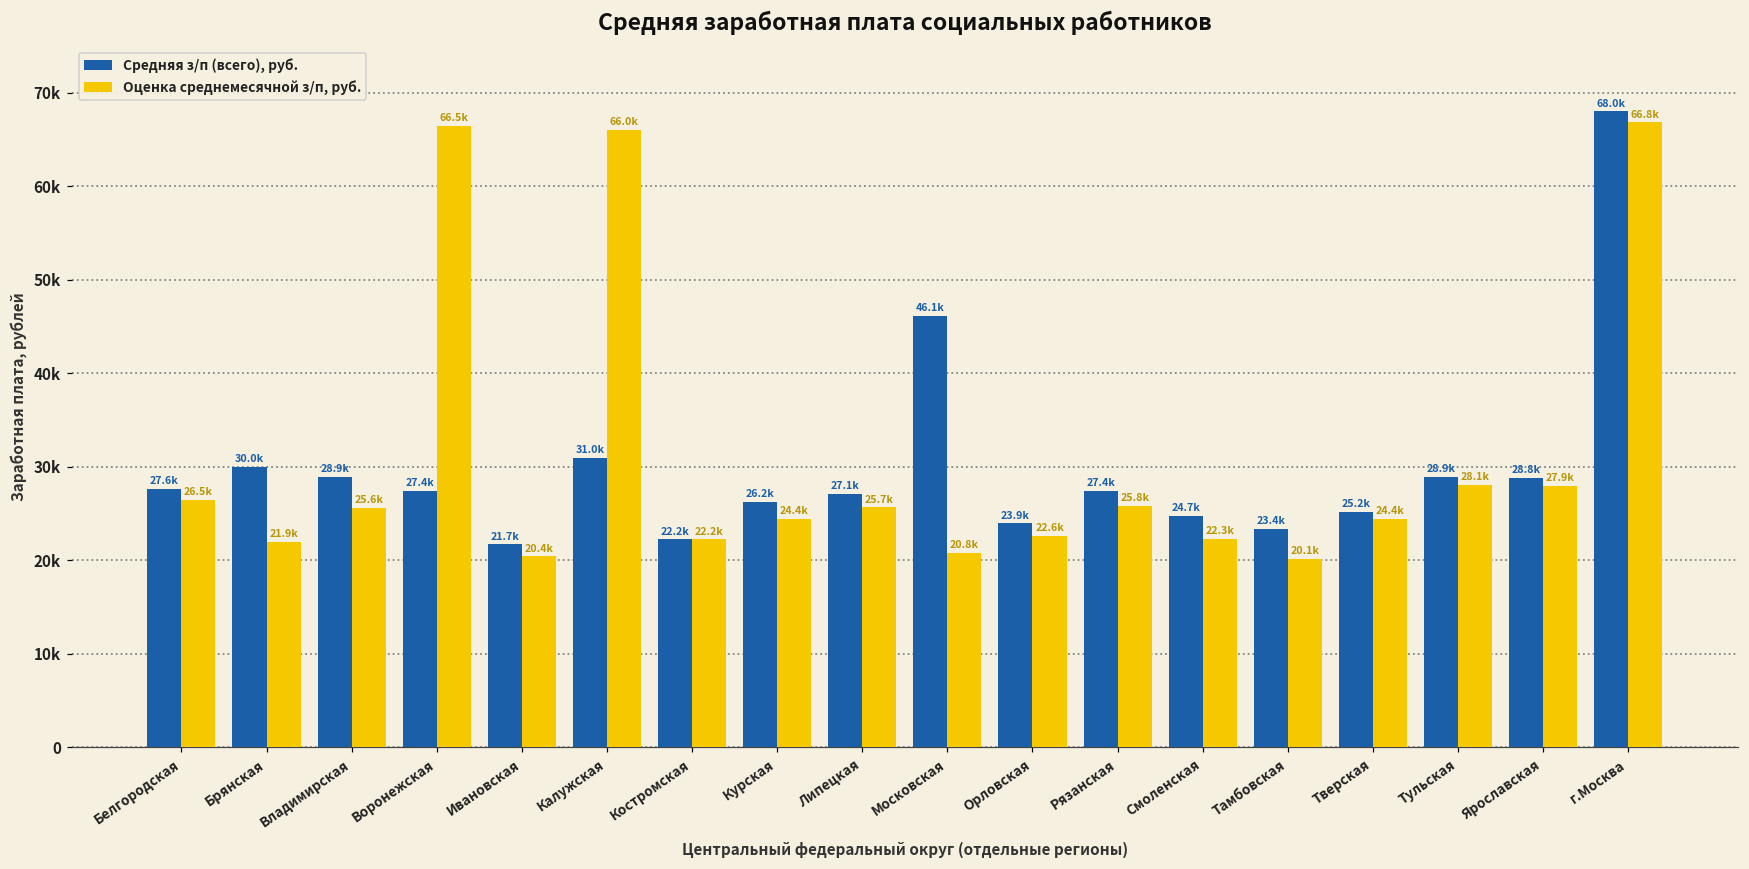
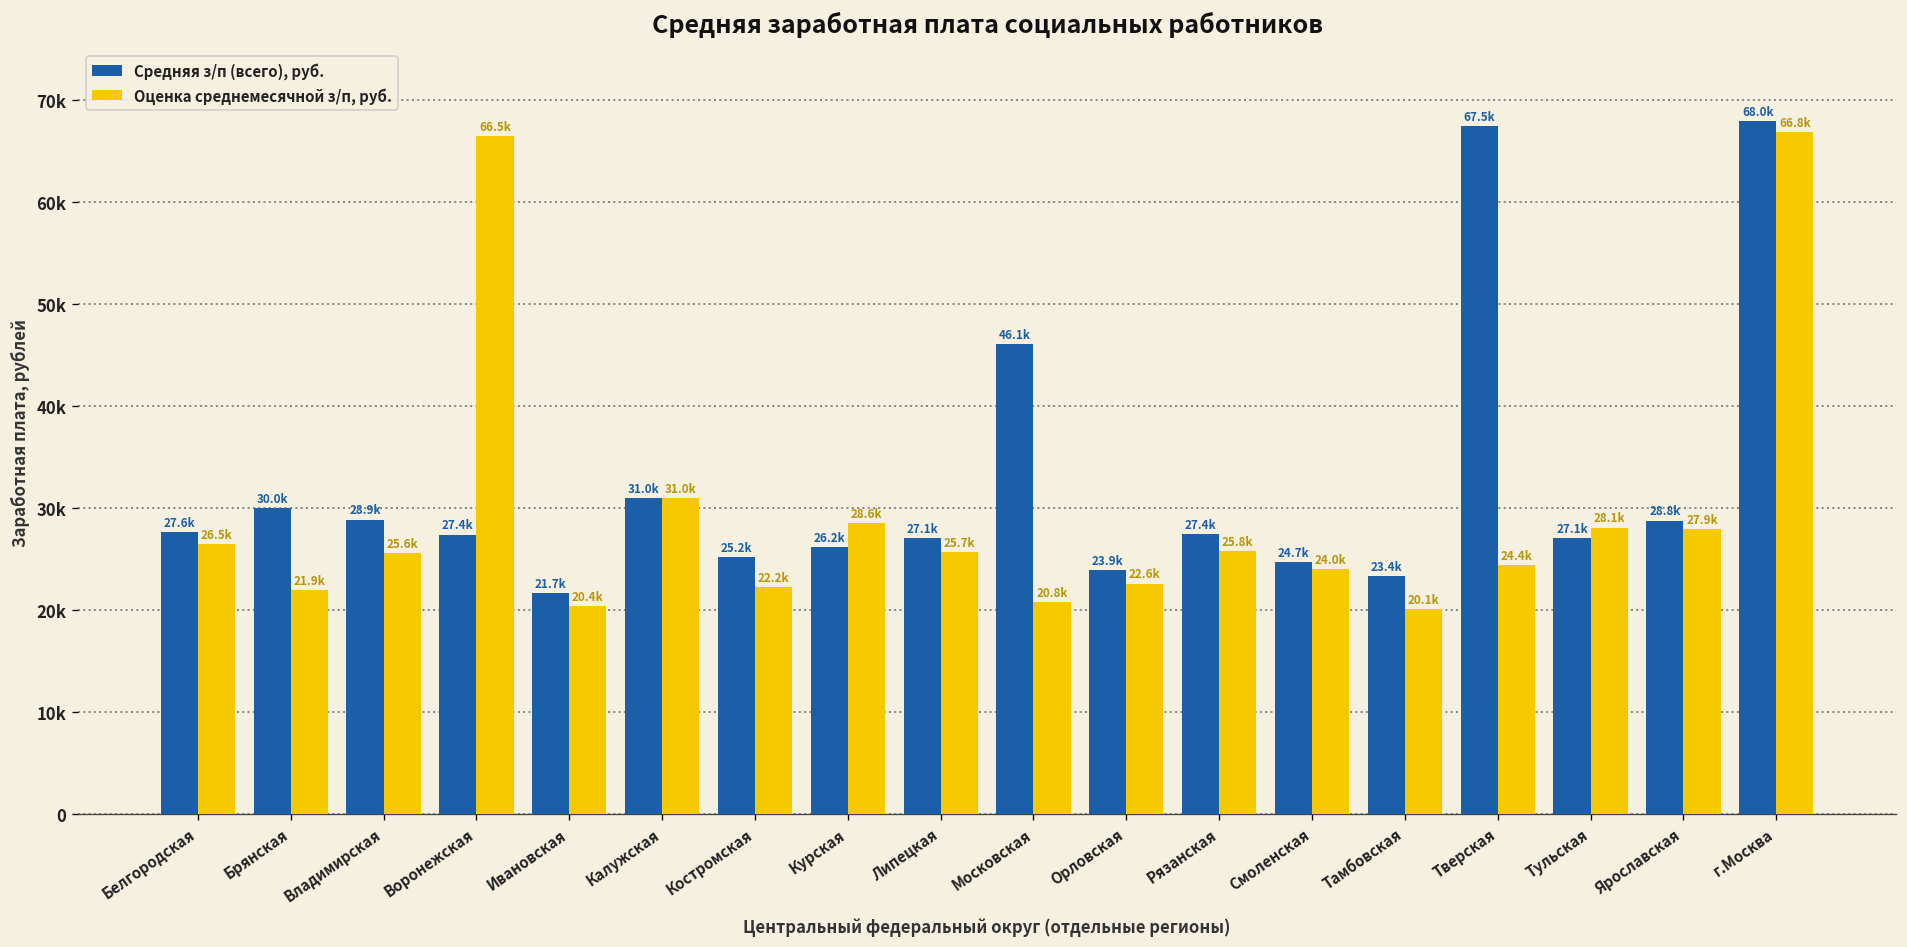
Оценка среднемесячной з/п, руб., Калужская: 66.0k -> 31.0k
Средняя з/п (всего), руб., Костромская: 22.2k -> 25.2k
Оценка среднемесячной з/п, руб., Курская: 24.4k -> 28.6k
Оценка среднемесячной з/п, руб., Смоленская: 22.3k -> 24.0k
Средняя з/п (всего), руб., Тверская: 25.2k -> 67.5k
Средняя з/п (всего), руб., Тульская: 28.9k -> 27.1k
